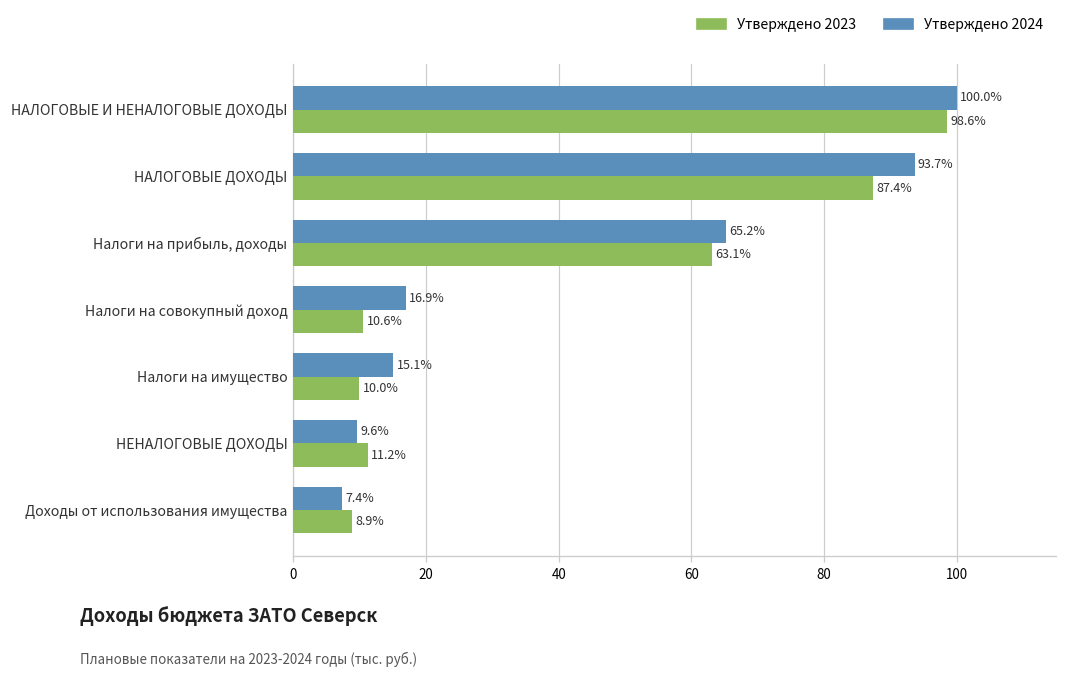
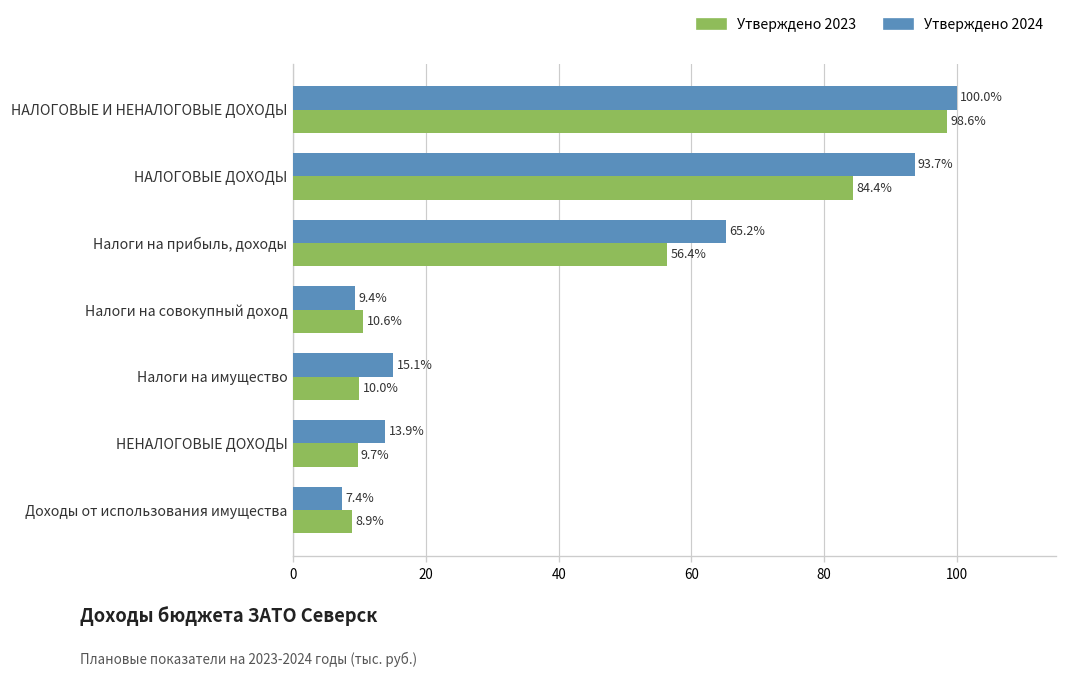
Утверждено 2023, НАЛОГОВЫЕ ДОХОДЫ: 87.4% -> 84.4%
Утверждено 2023, Налоги на прибыль, доходы: 63.1% -> 56.4%
Утверждено 2024, Налоги на совокупный доход: 16.9% -> 9.4%
Утверждено 2024, НЕНАЛОГОВЫЕ ДОХОДЫ: 9.6% -> 13.9%
Утверждено 2023, НЕНАЛОГОВЫЕ ДОХОДЫ: 11.2% -> 9.7%
